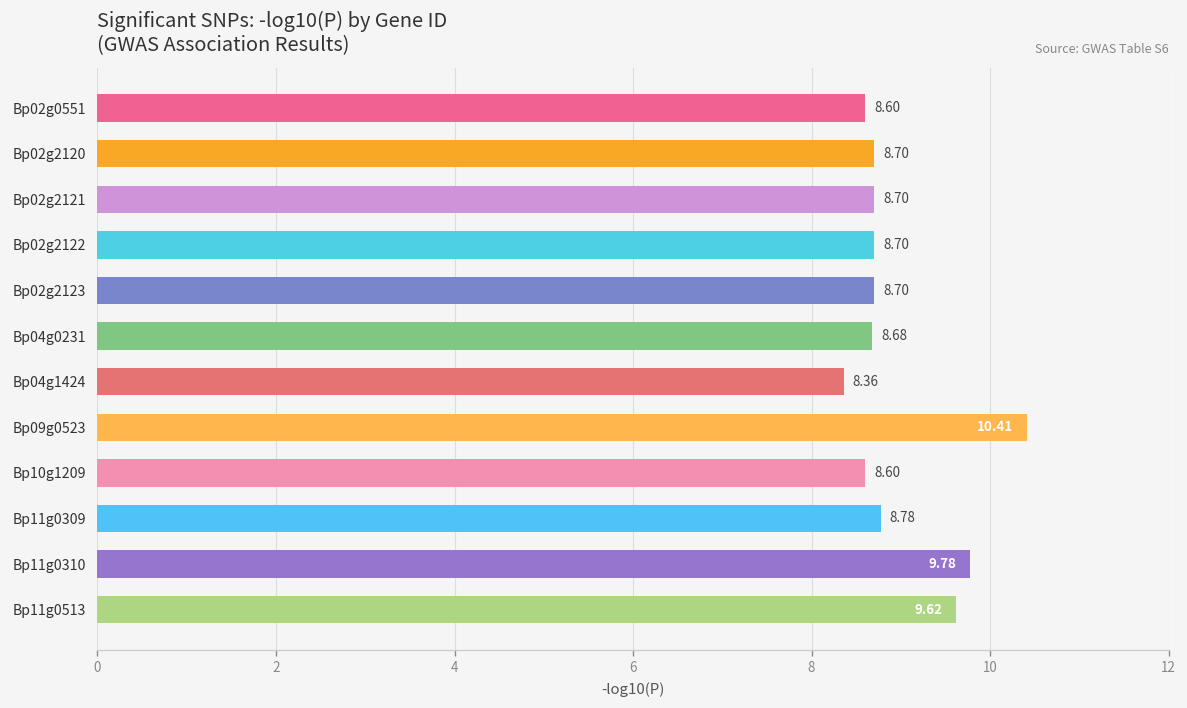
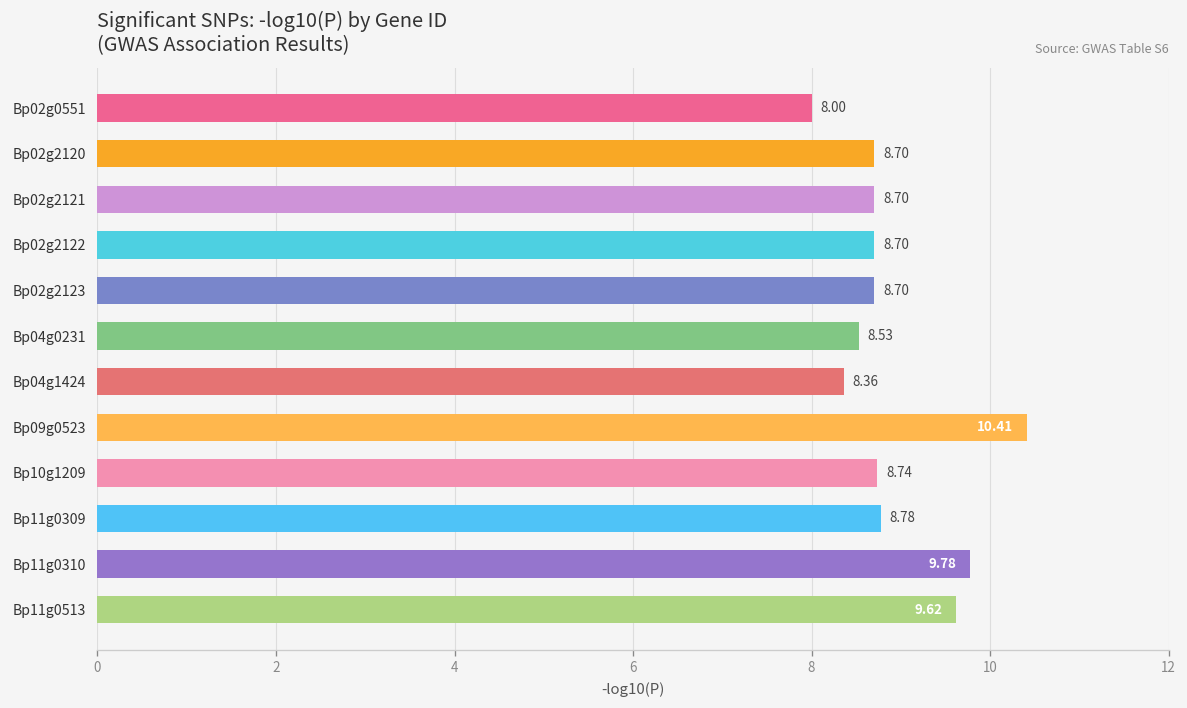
Bp02g0551: 8.60 -> 8.00
Bp04g0231: 8.68 -> 8.53
Bp10g1209: 8.60 -> 8.74
